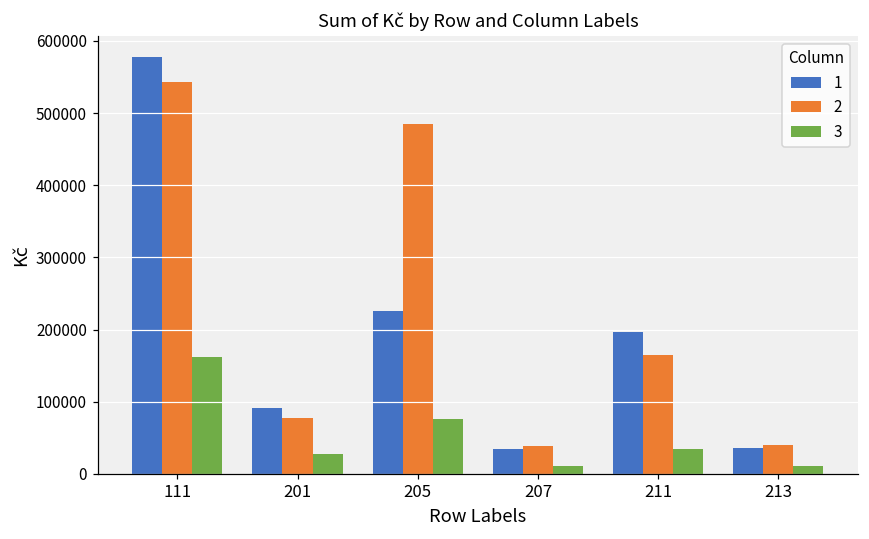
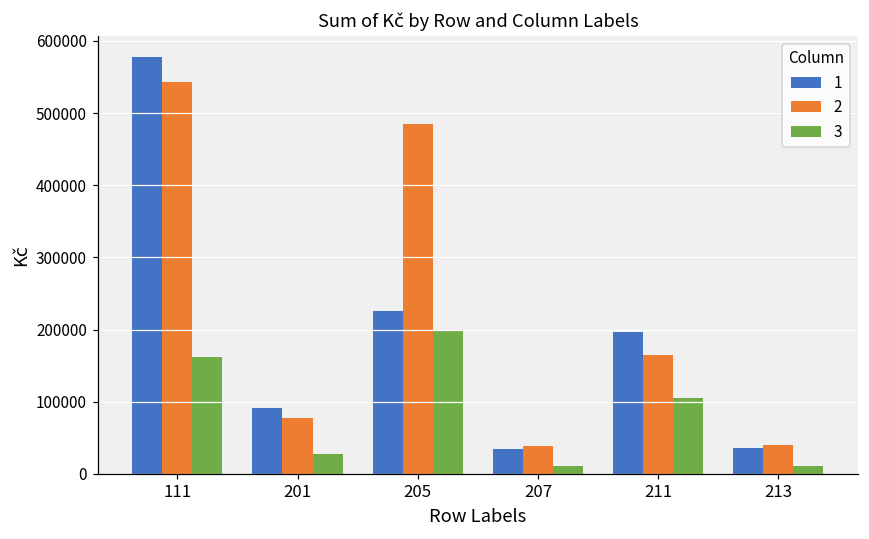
3, 205: 80000 -> 200000
3, 211: 30000 -> 100000
